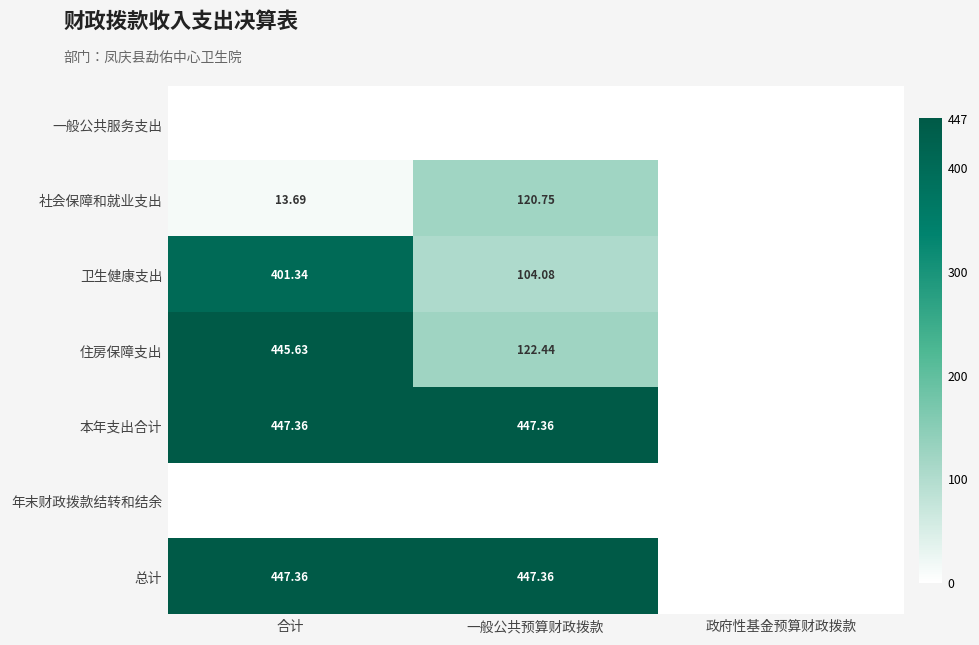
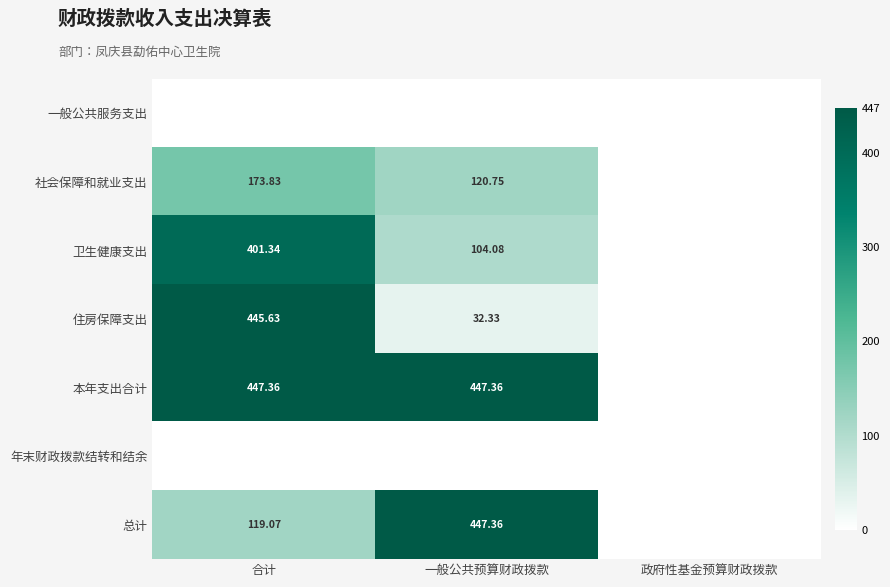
社会保障和就业支出, 合计: 13.69 -> 173.83
住房保障支出, 一般公共预算财政拨款: 122.44 -> 32.33
总计, 合计: 447.36 -> 119.07
